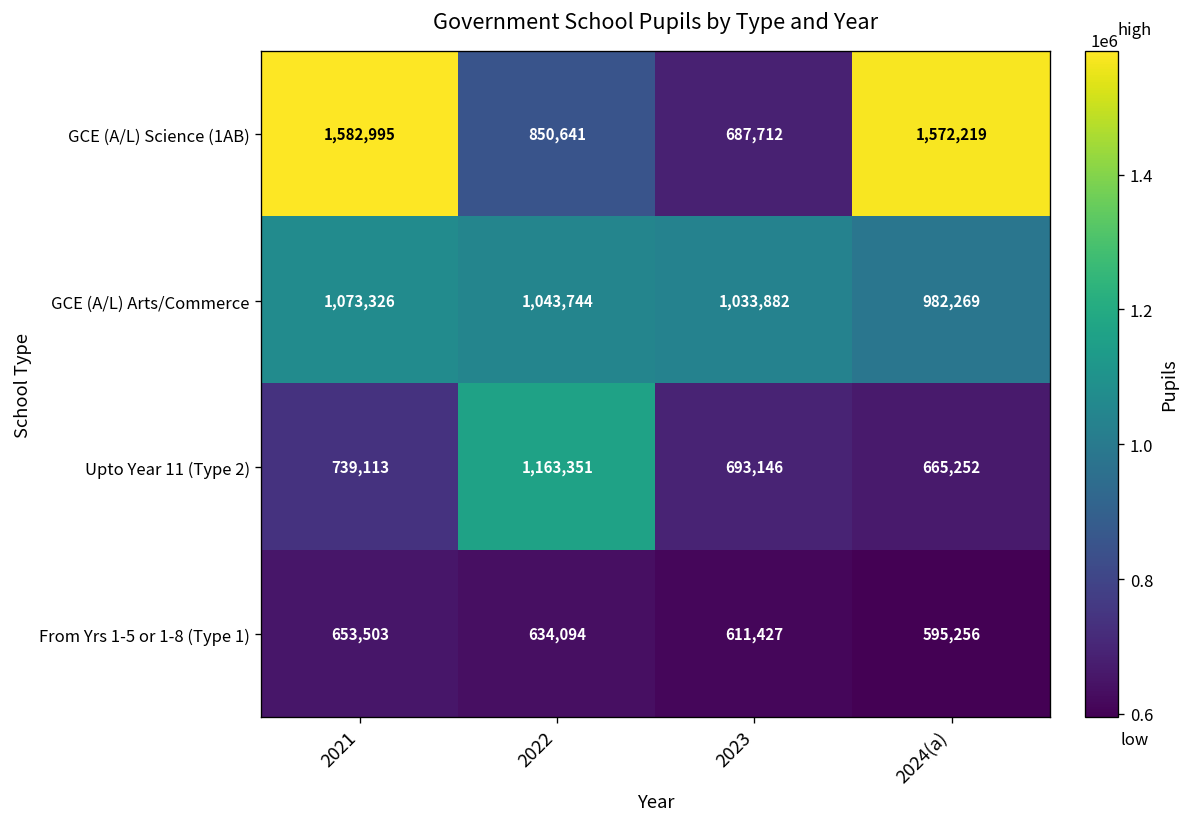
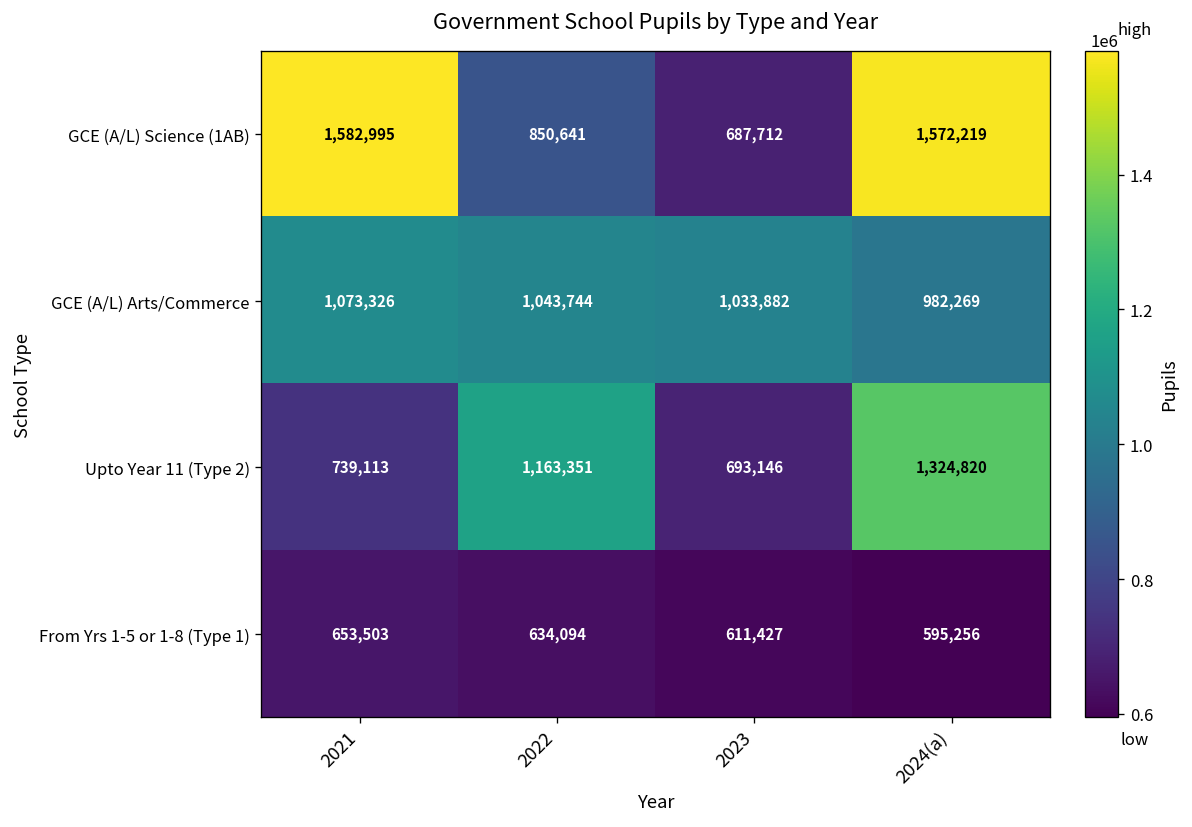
Upto Year 11 (Type 2), 2024(a): 665,252 -> 1,324,820
